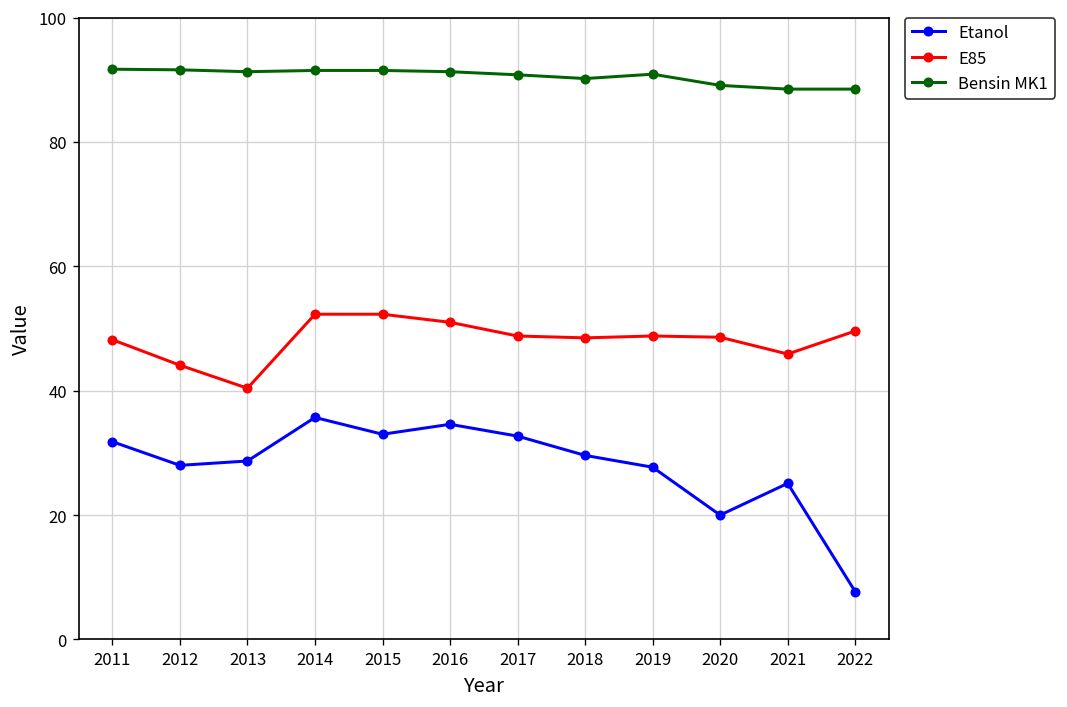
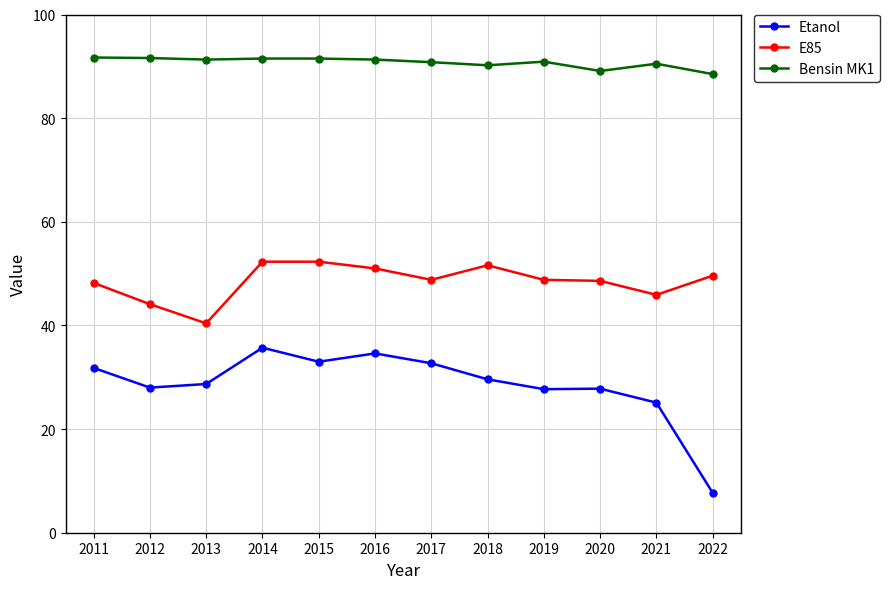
E85, 2018: 49 -> 52
Etanol, 2020: 20 -> 28
Bensin MK1, 2021: 89 -> 91
